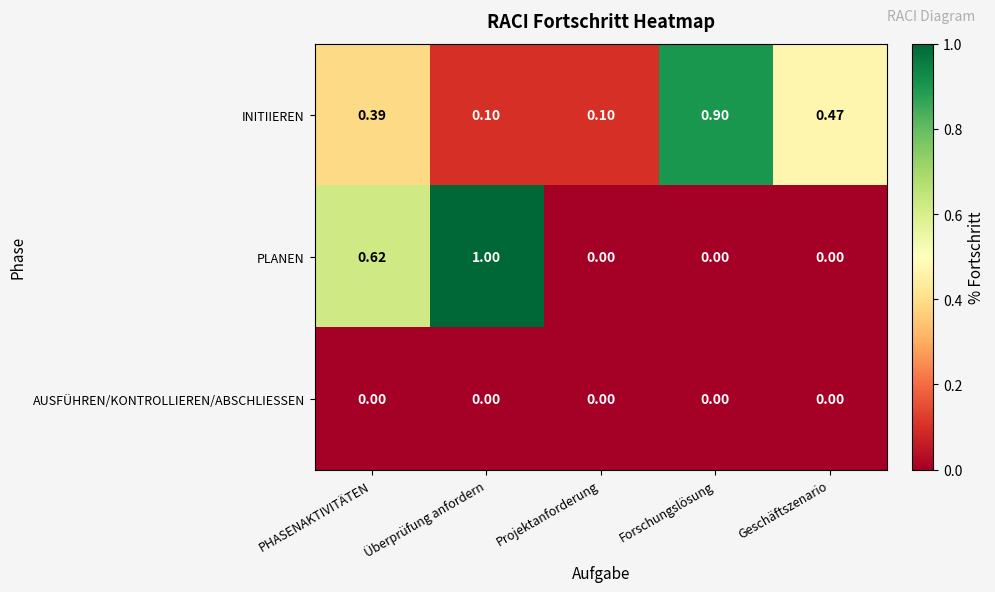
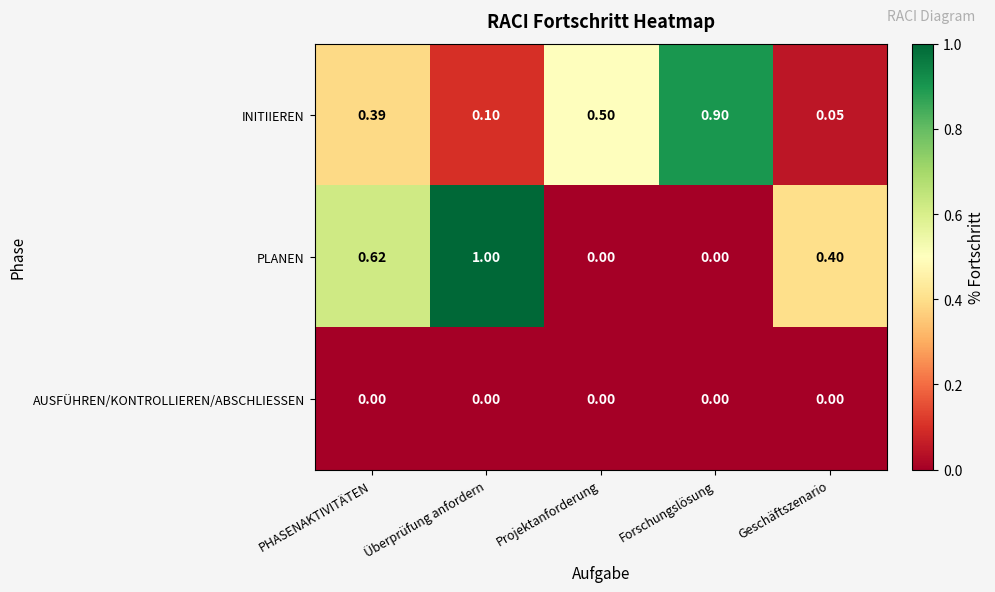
INITIIEREN, Projektanforderung: 0.10 -> 0.50
INITIIEREN, Geschäftszenario: 0.47 -> 0.05
PLANEN, Geschäftszenario: 0.00 -> 0.40
